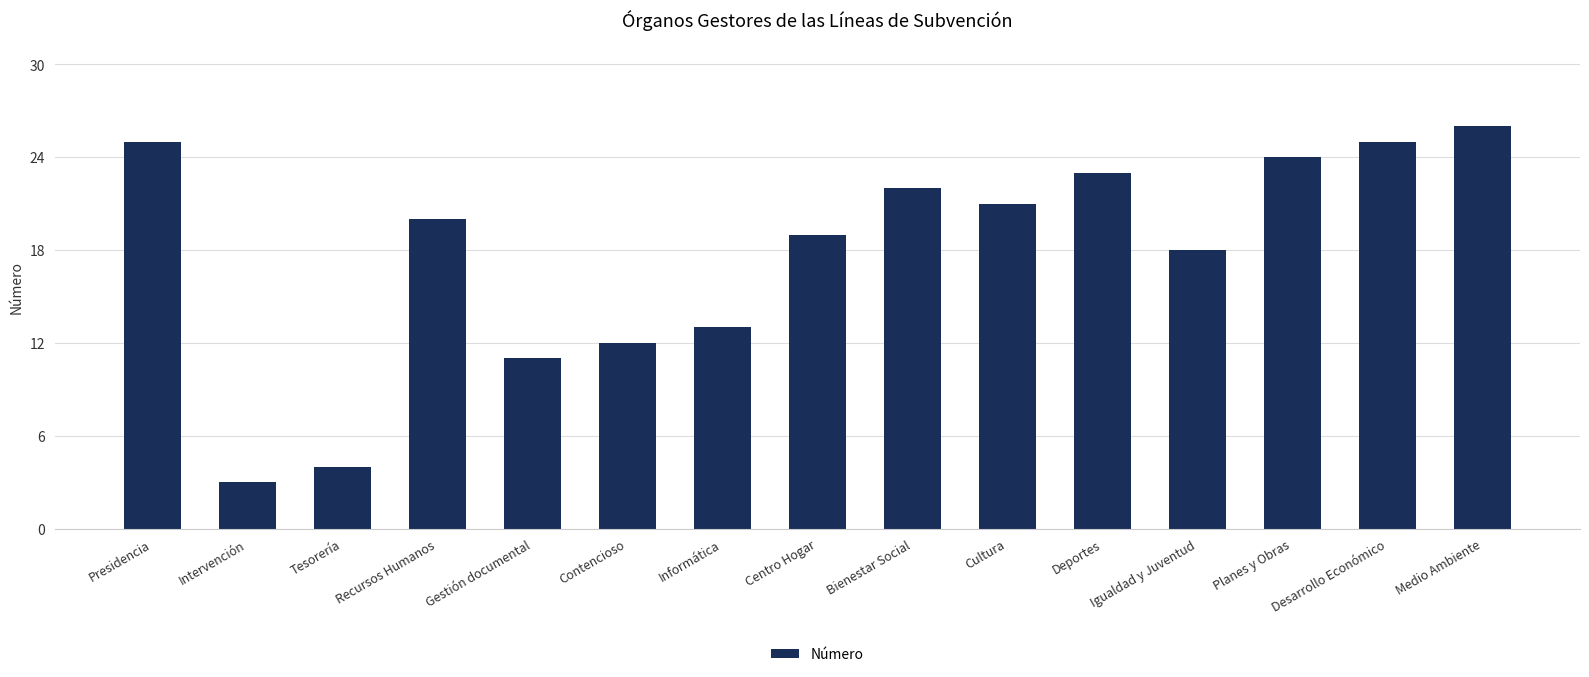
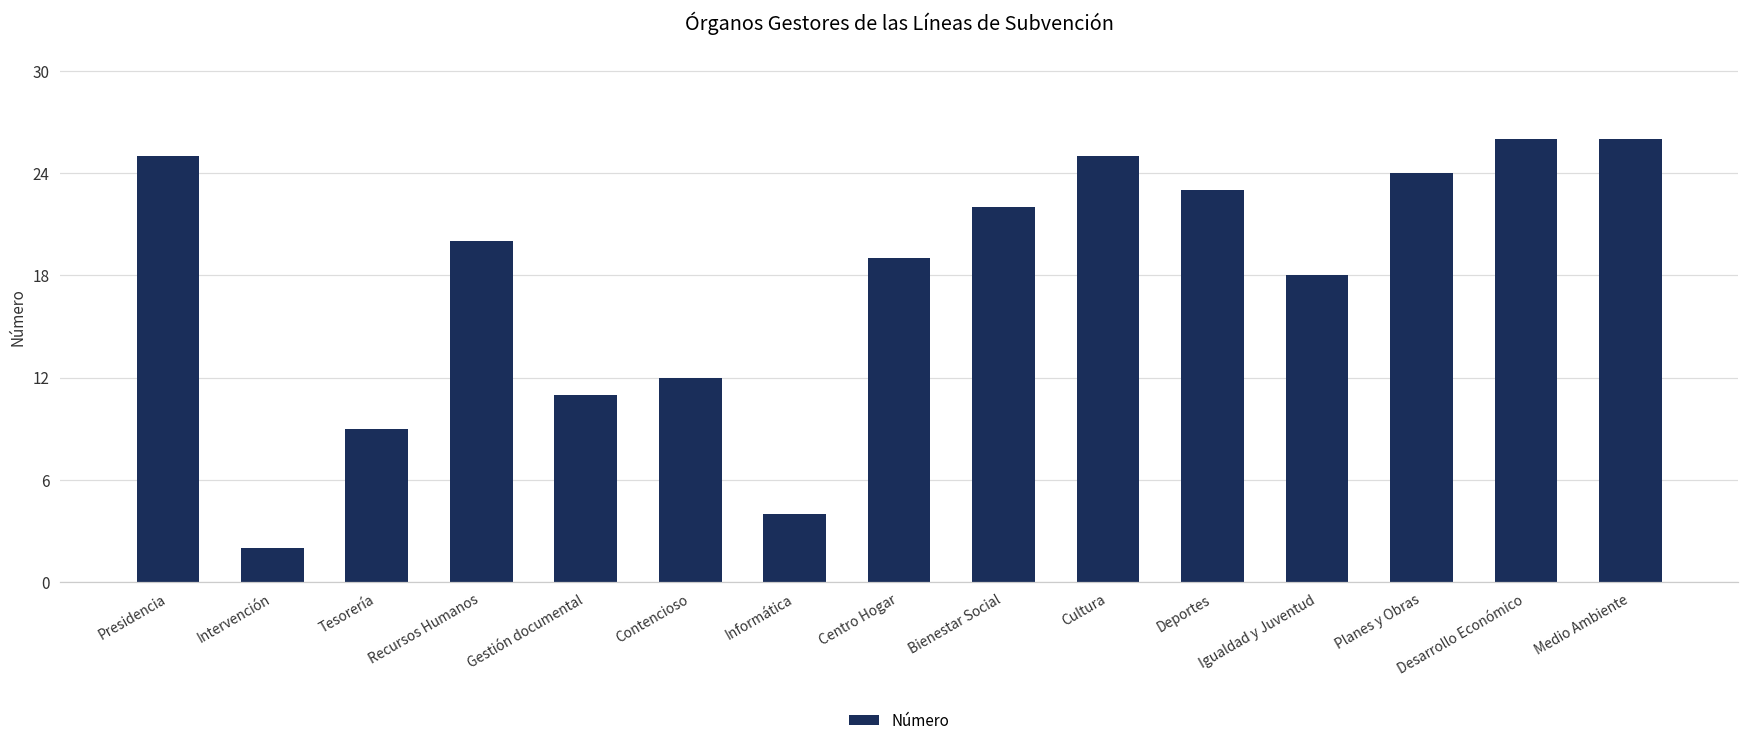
Intervención: 3 -> 2
Tesorería: 4 -> 9
Informática: 13 -> 4
Cultura: 21 -> 25
Desarrollo Económico: 25 -> 26
